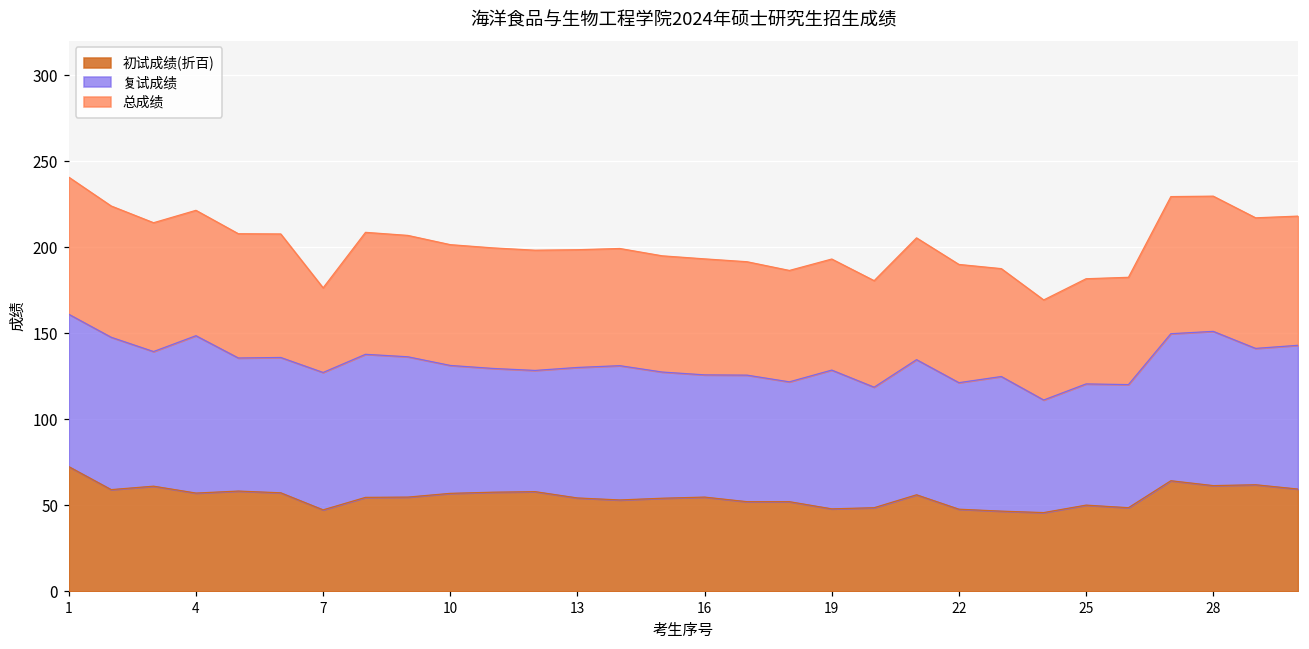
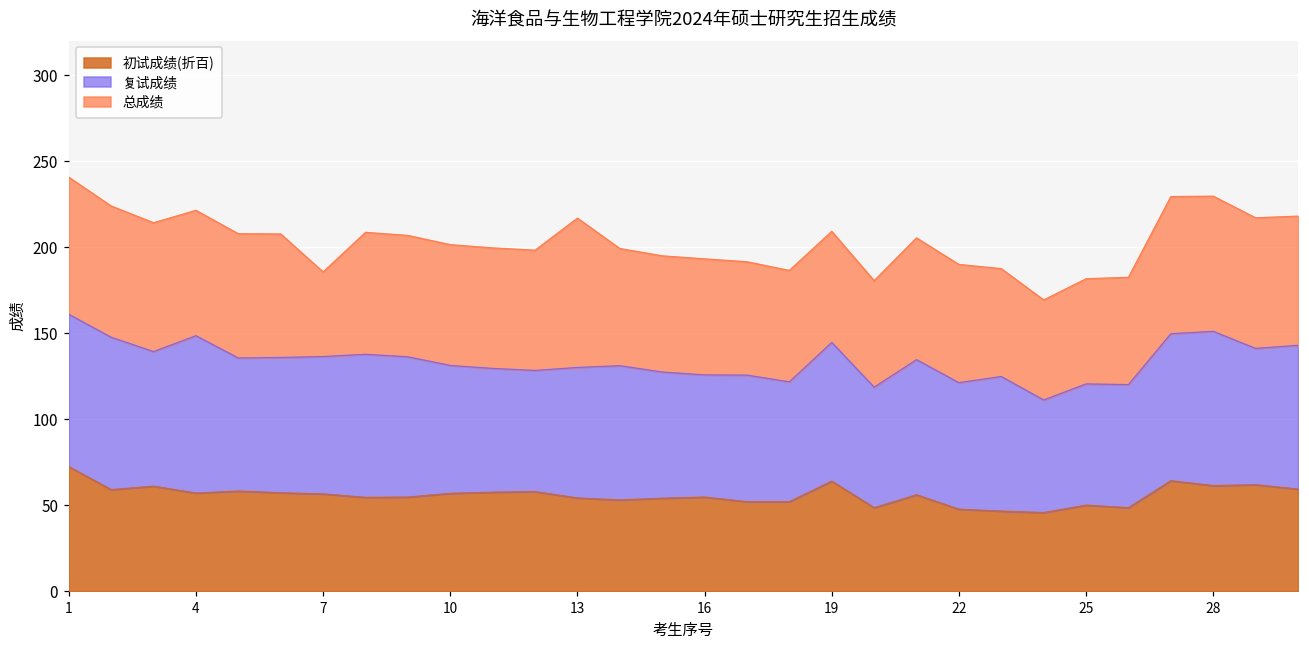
初试成绩(折百), 7: 47 -> 57
总成绩, 13: 68 -> 87
初试成绩(折百), 19: 48 -> 64
